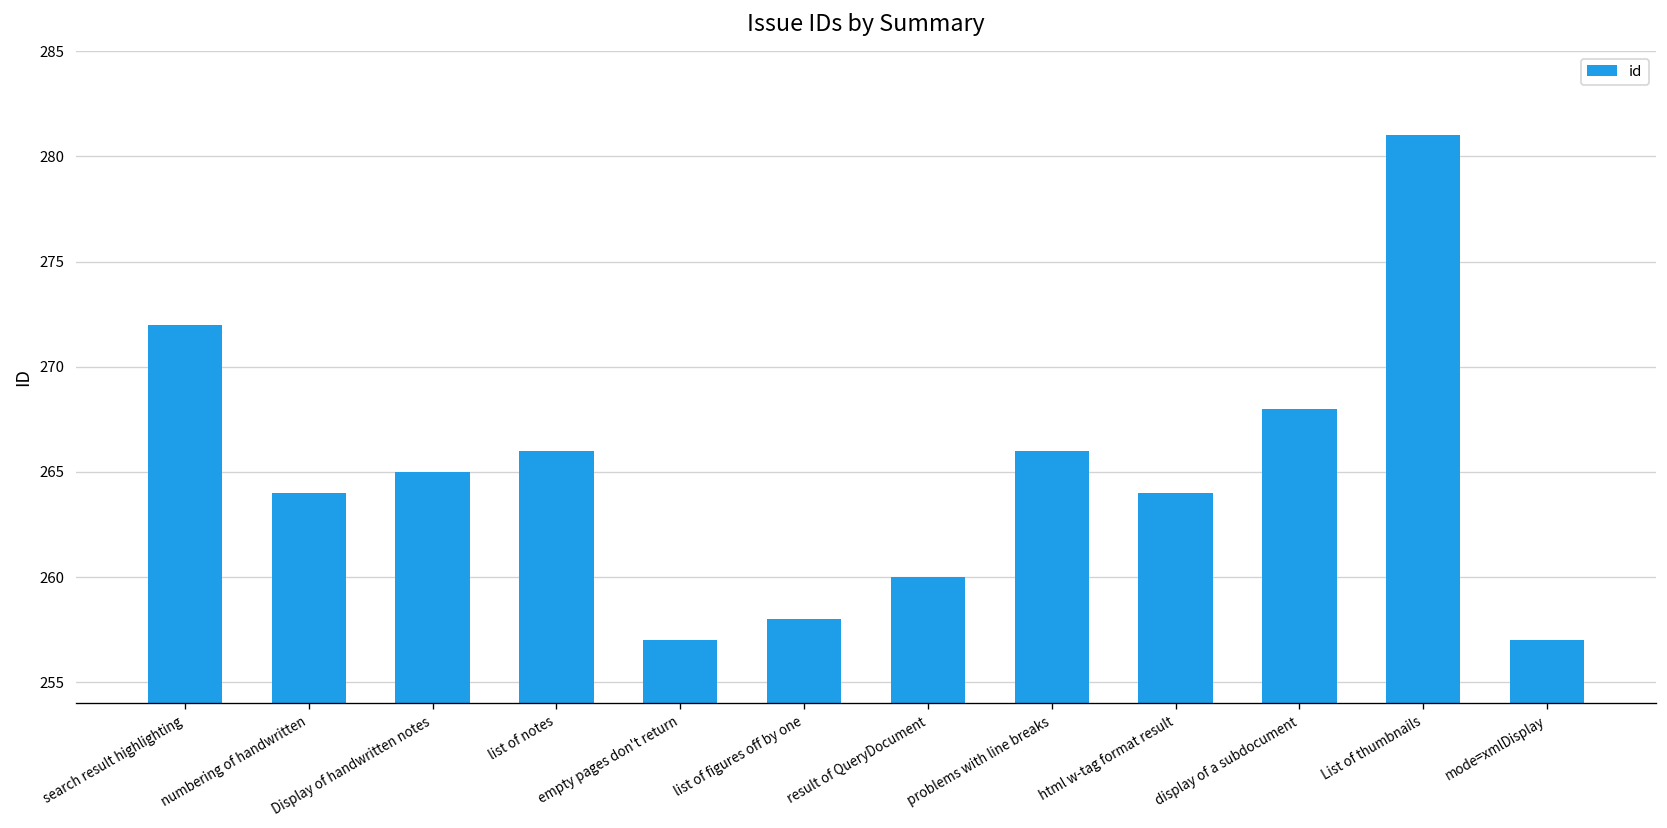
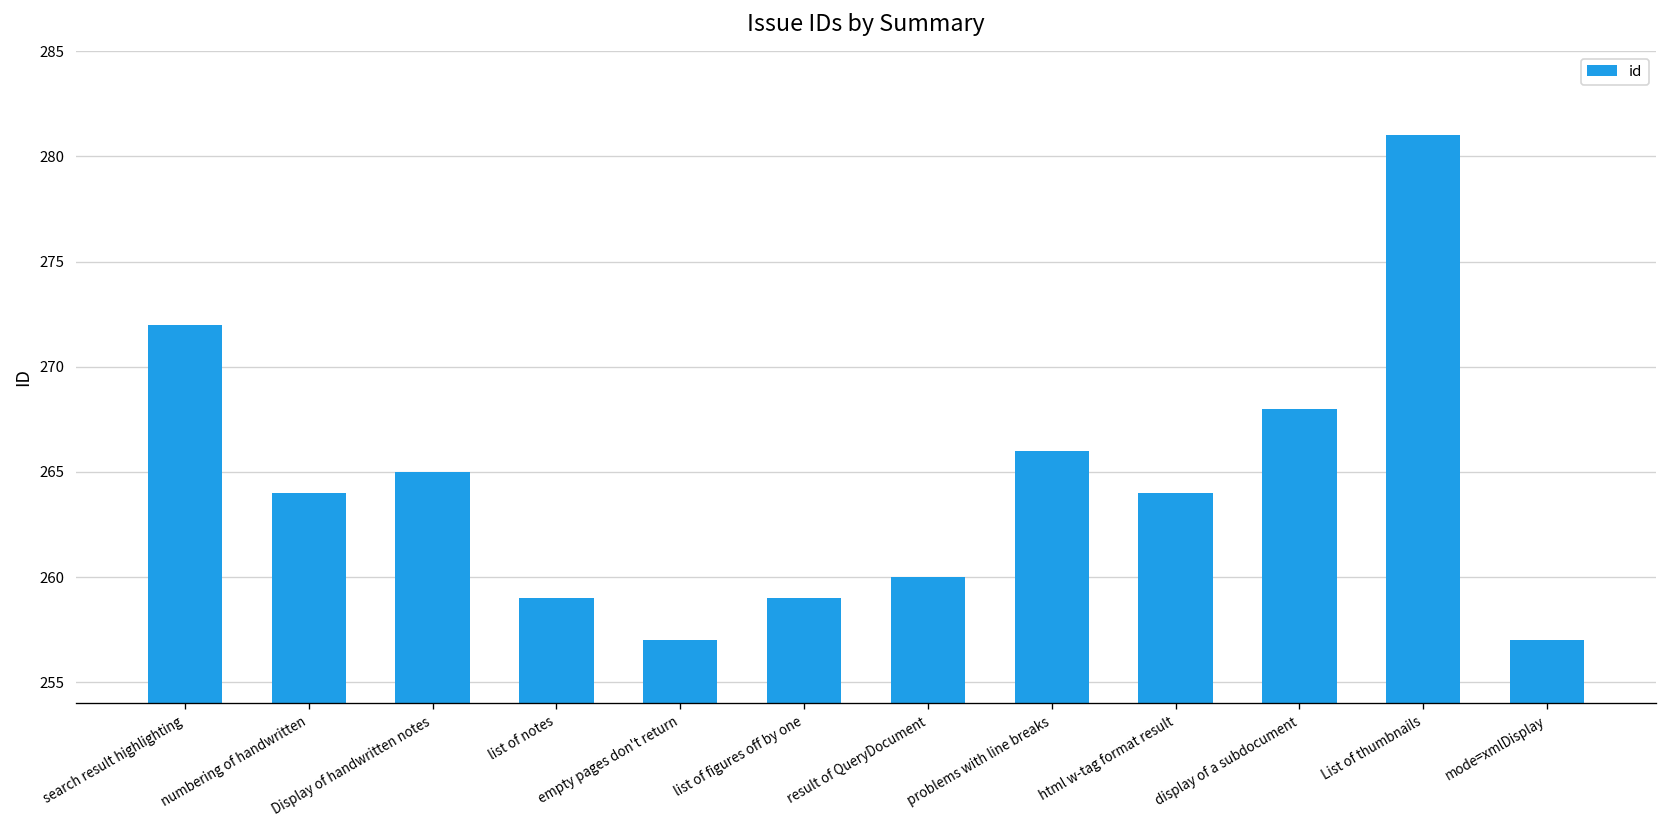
list of notes: 266 -> 259
list of figures off by one: 258 -> 259
